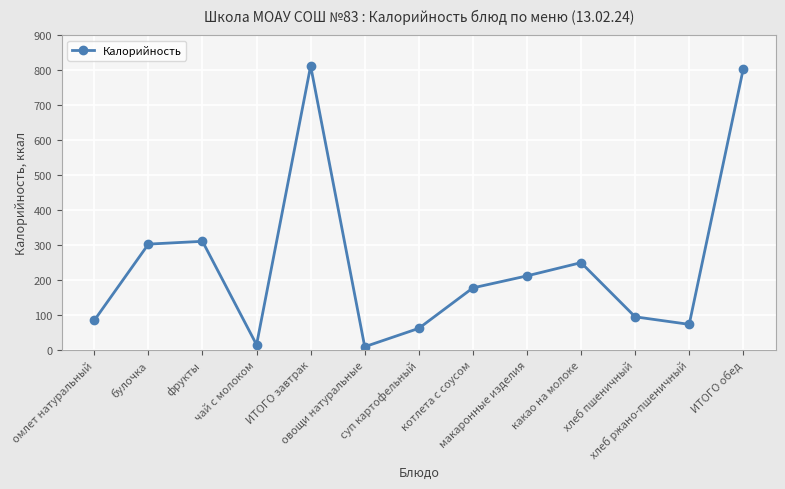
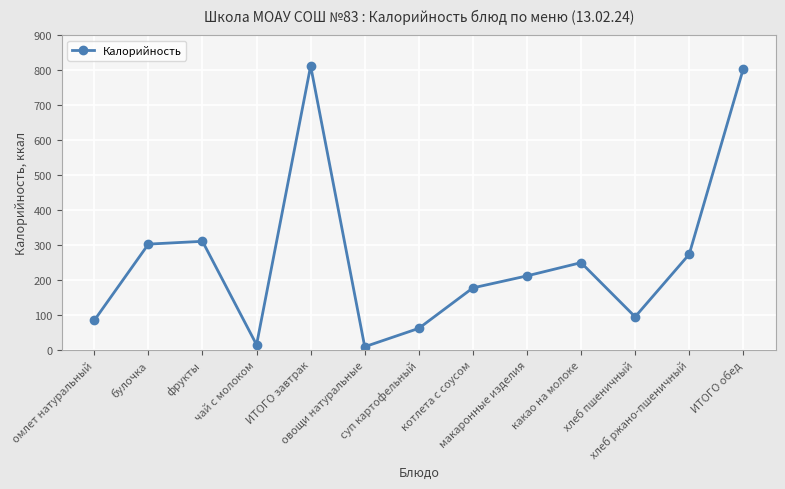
хлеб ржано-пшеничный: 70 -> 270
